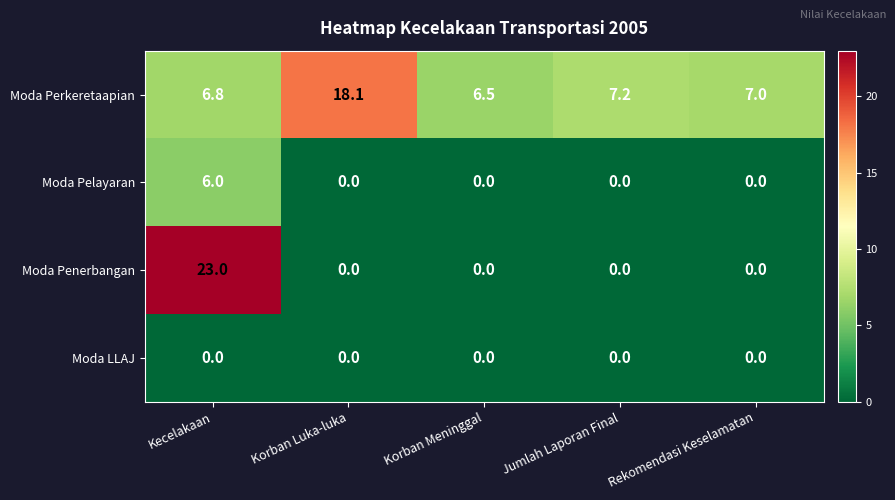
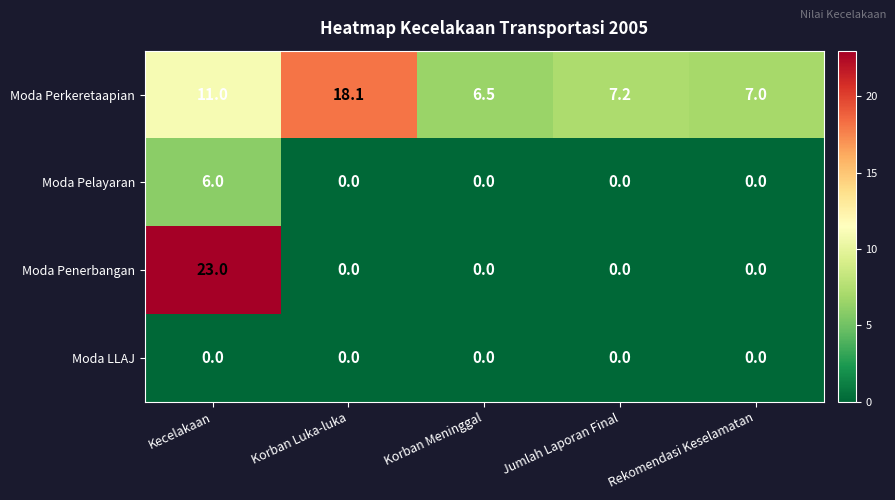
Moda Perkeretaapian, Kecelakaan: 6.8 -> 11.0
